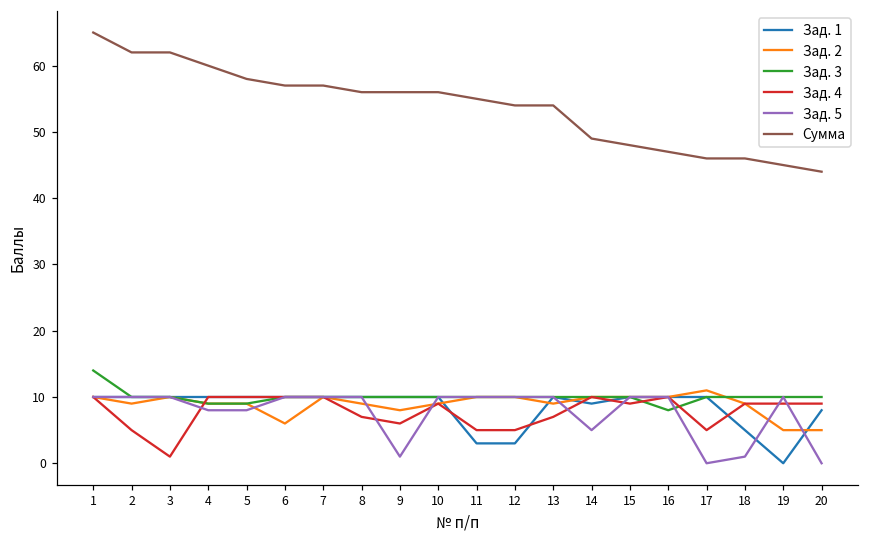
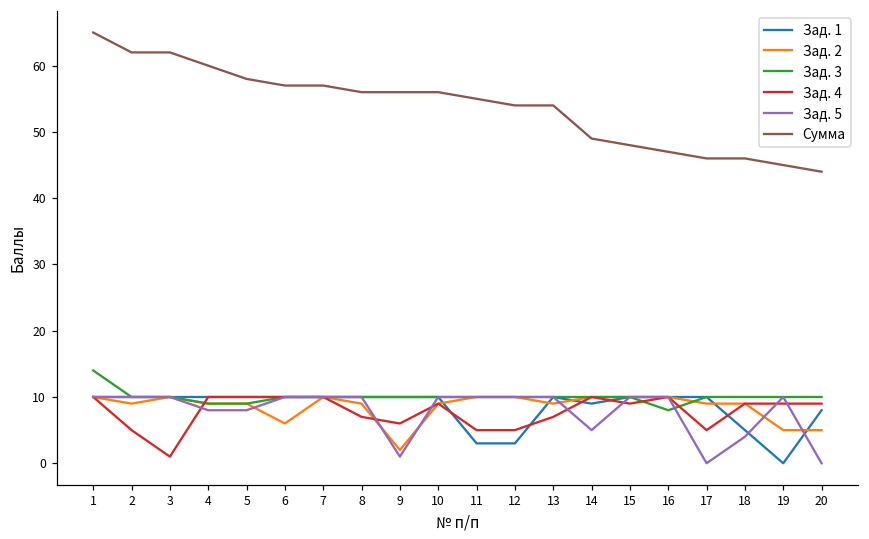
Зад. 2, 9: 8 -> 2
Зад. 2, 17: 11 -> 9
Зад. 5, 18: 1 -> 4
